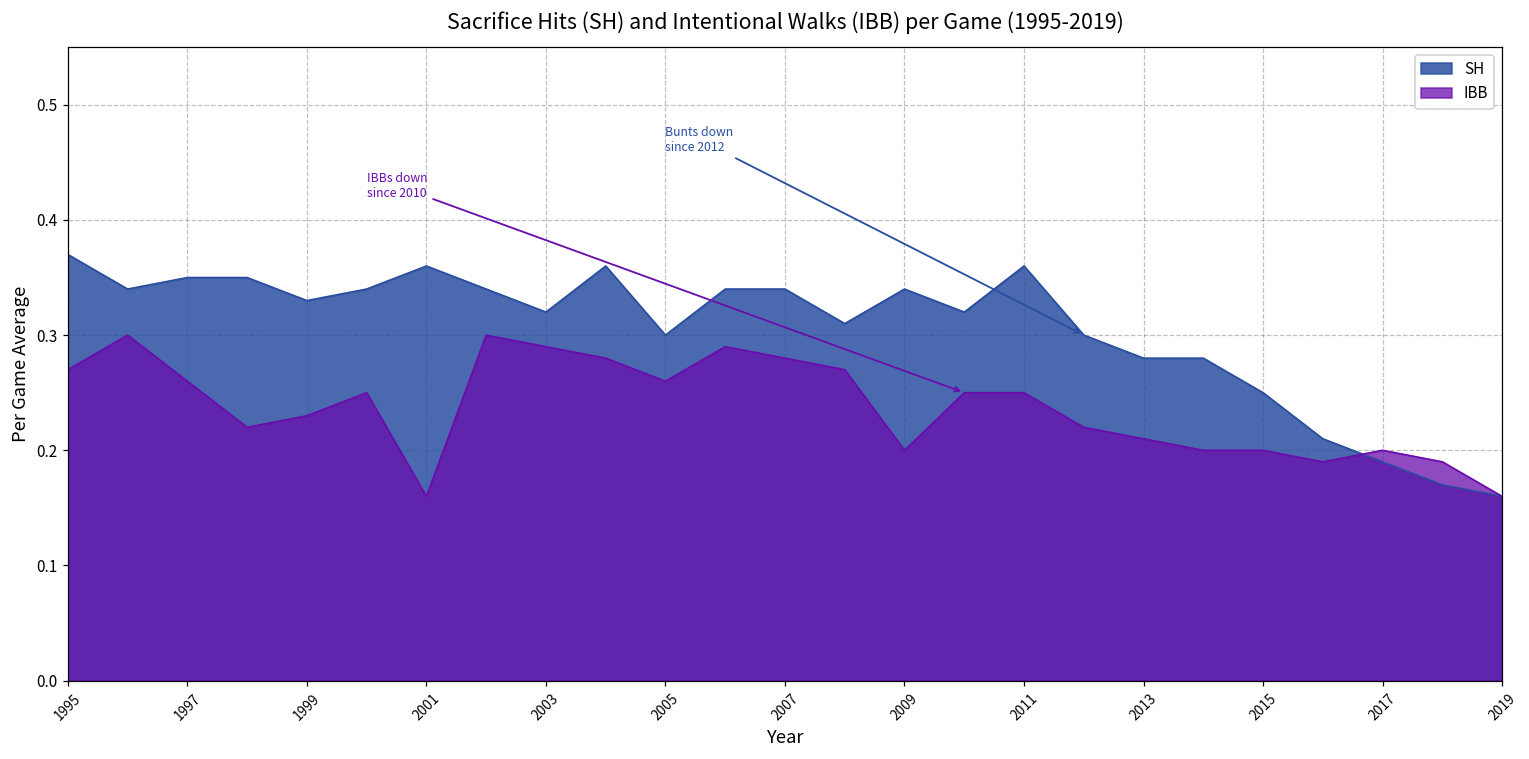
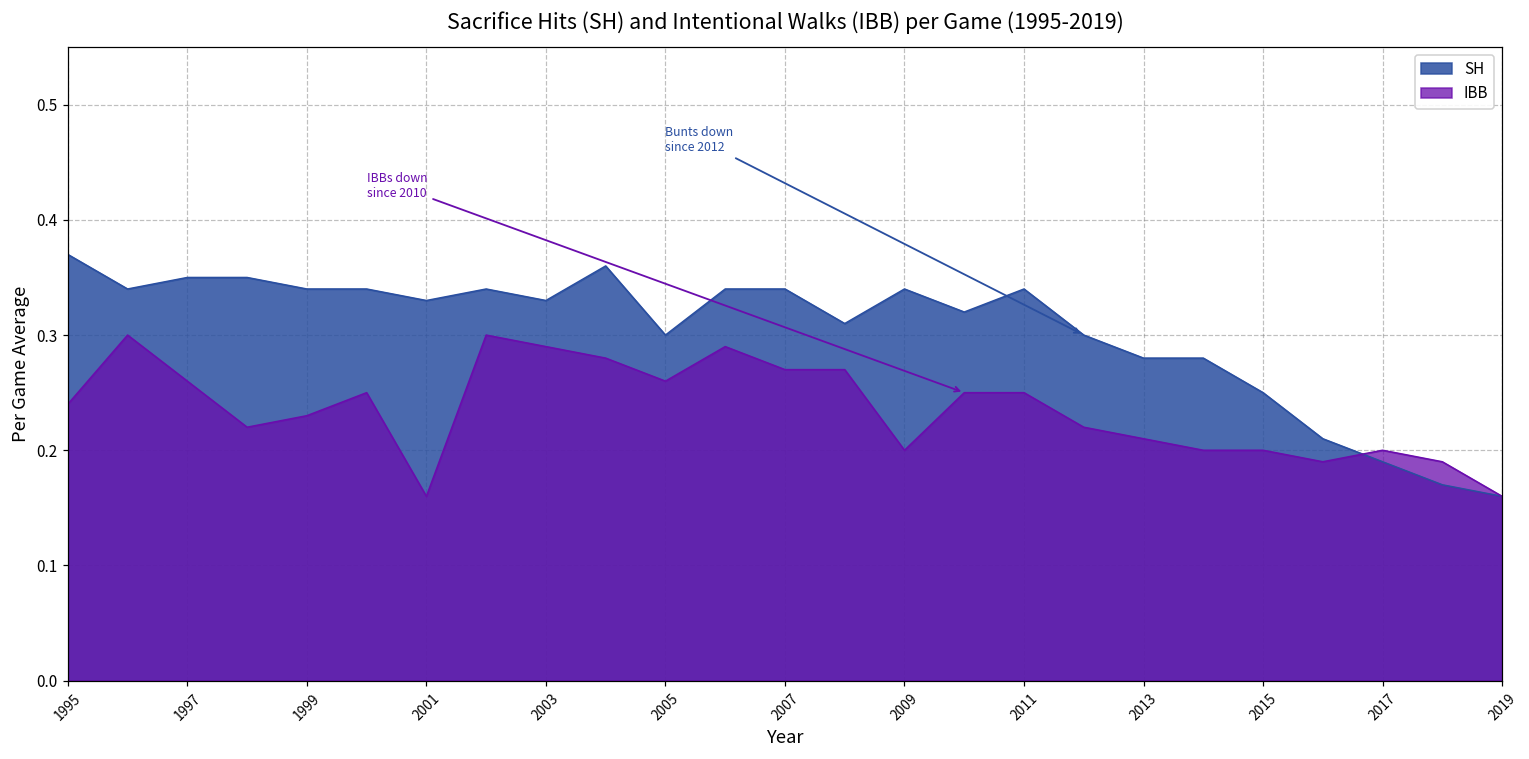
IBB, 1995: 0.27 -> 0.24
SH, 1999: 0.33 -> 0.34
SH, 2001: 0.36 -> 0.33
SH, 2003: 0.32 -> 0.33
IBB, 2007: 0.28 -> 0.27
SH, 2011: 0.36 -> 0.34
